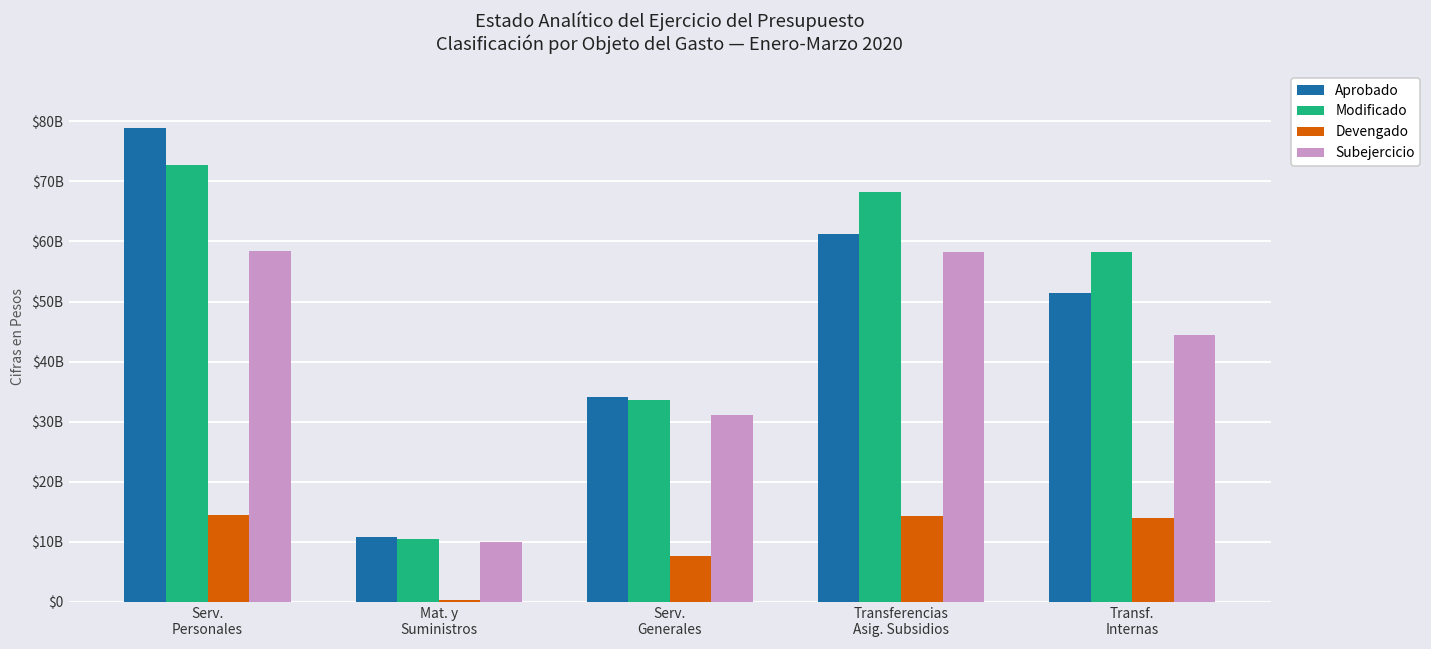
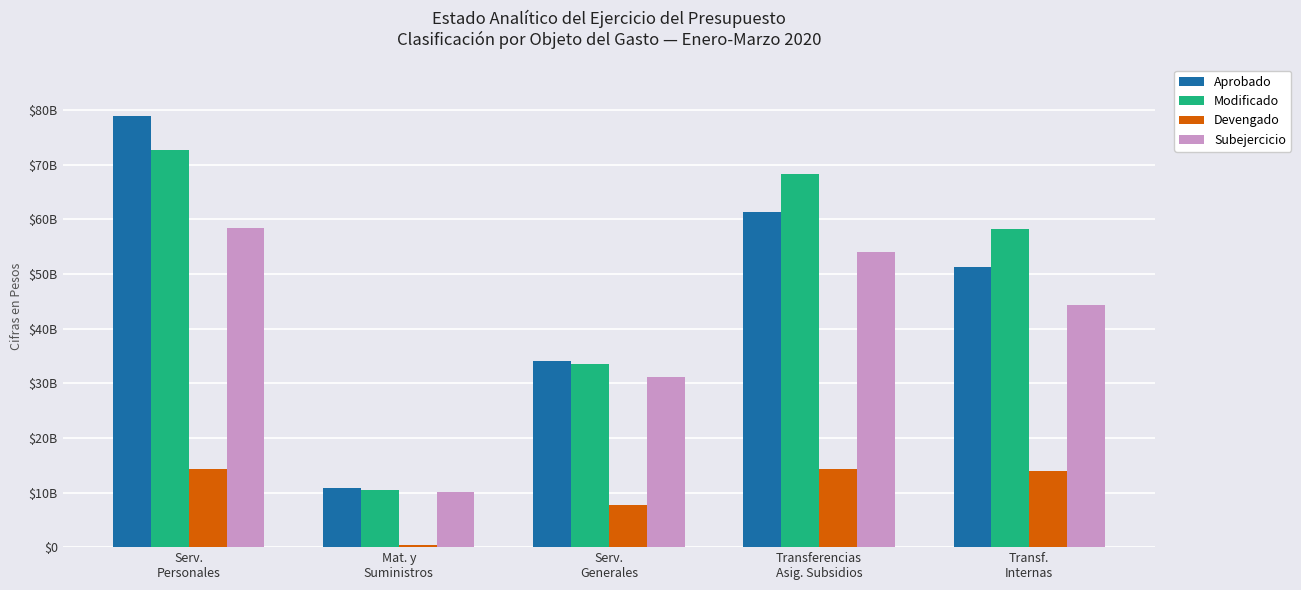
Subejercicio, Transferencias Asig. Subsidios: $58000000000 -> $54000000000
